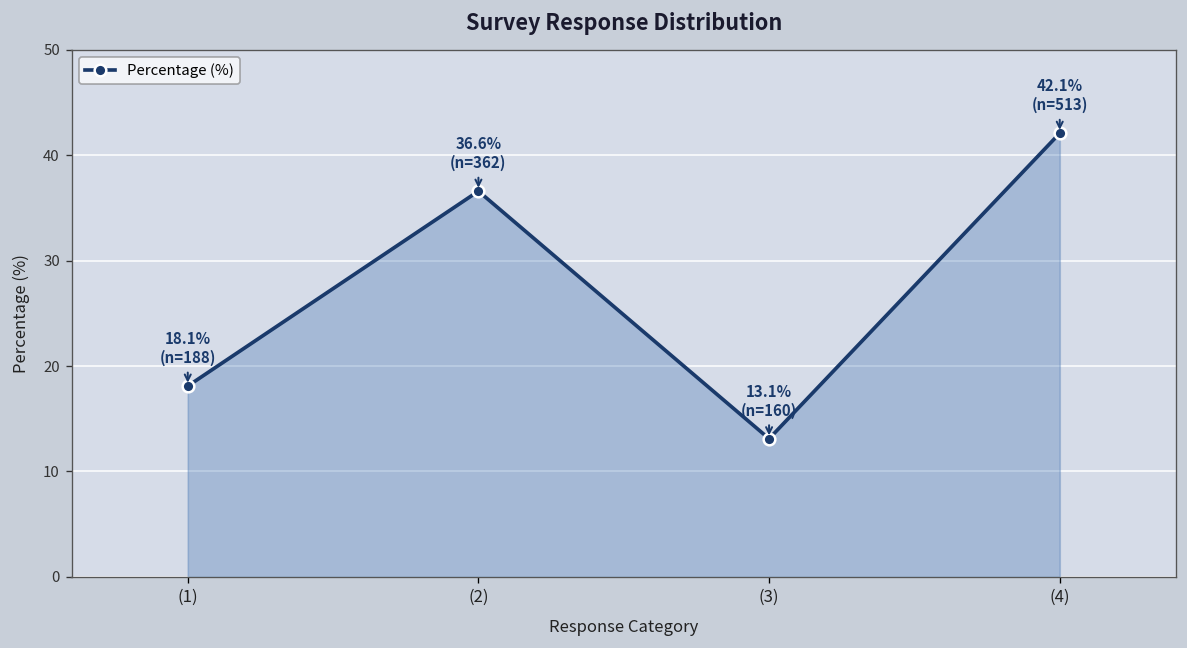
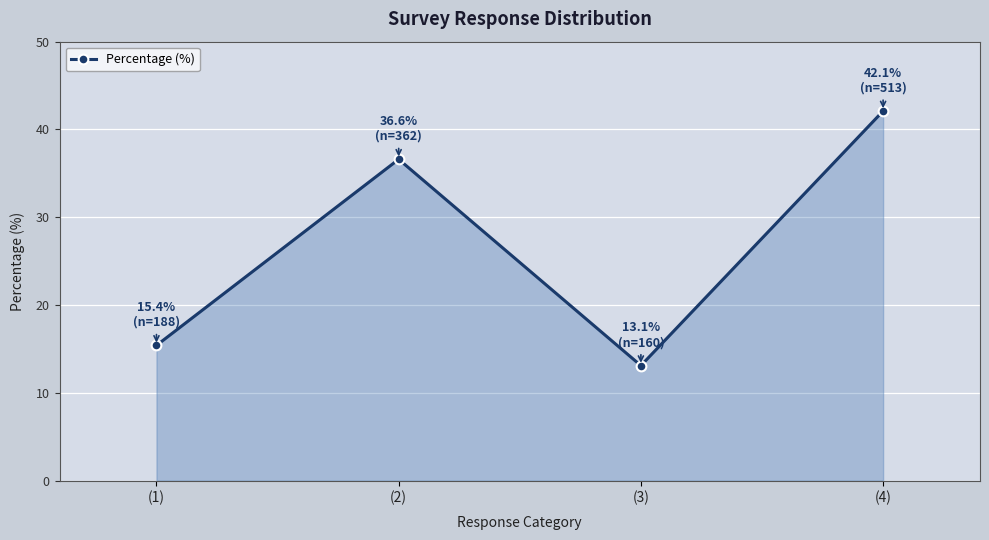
(1): 18.1% -> 15.4%
